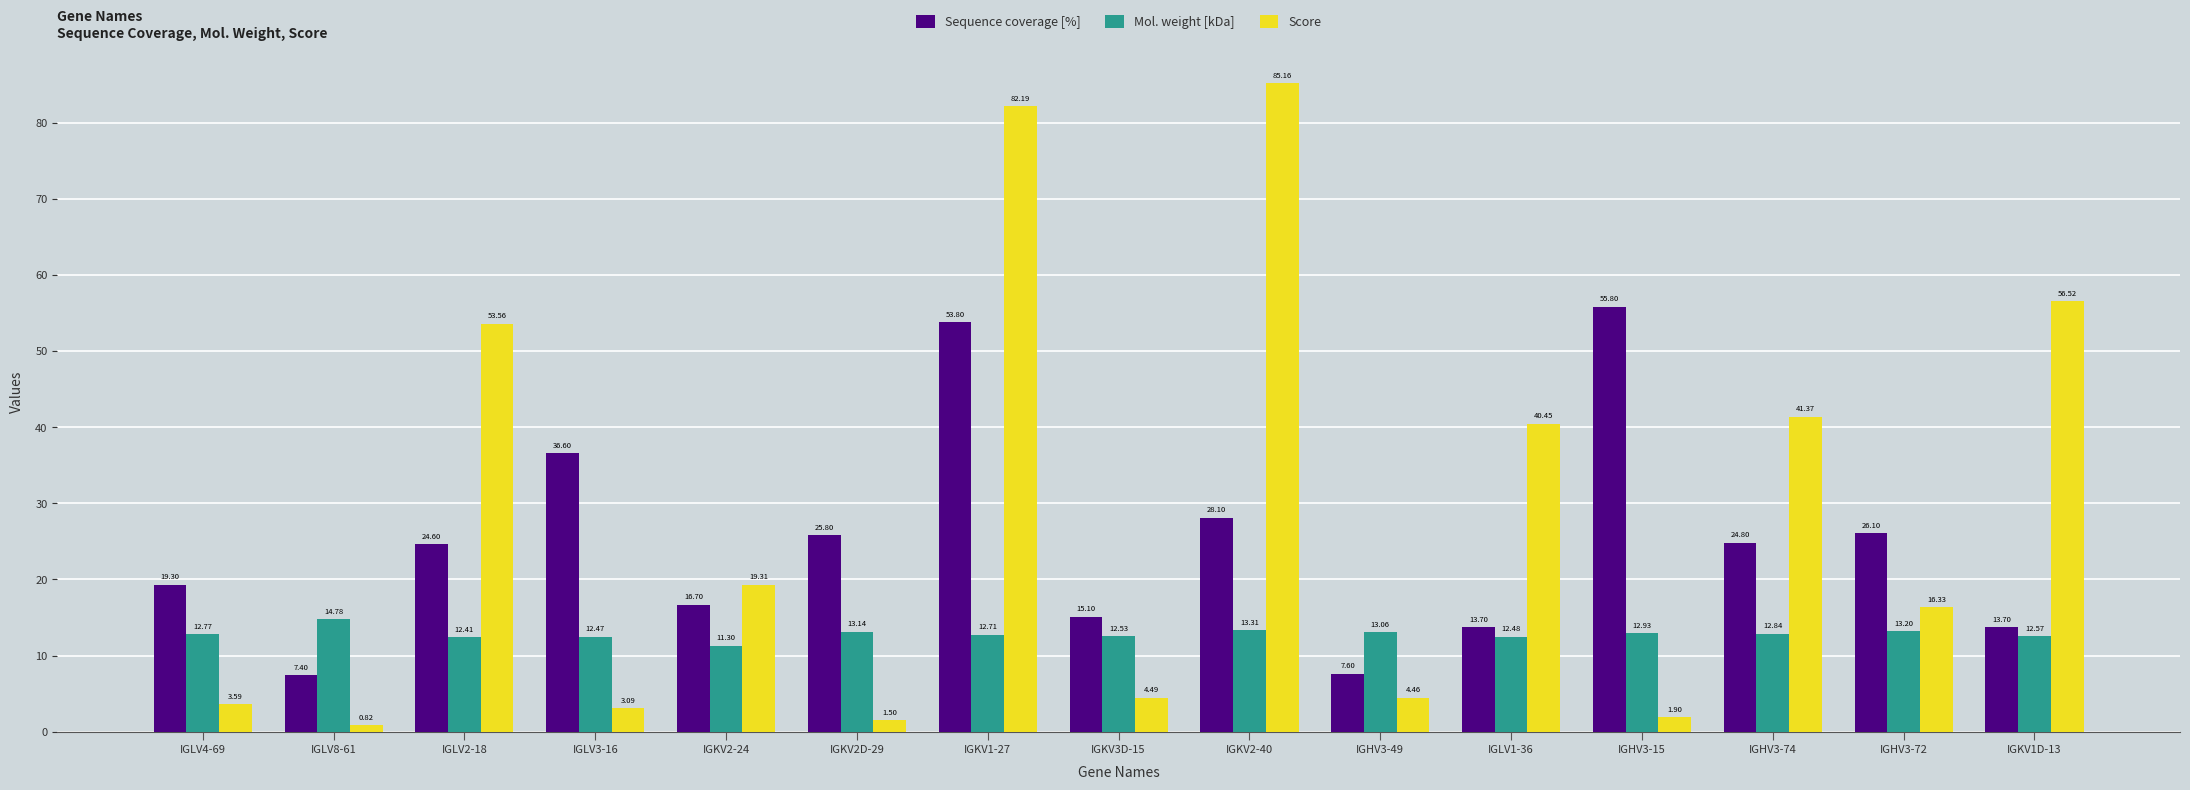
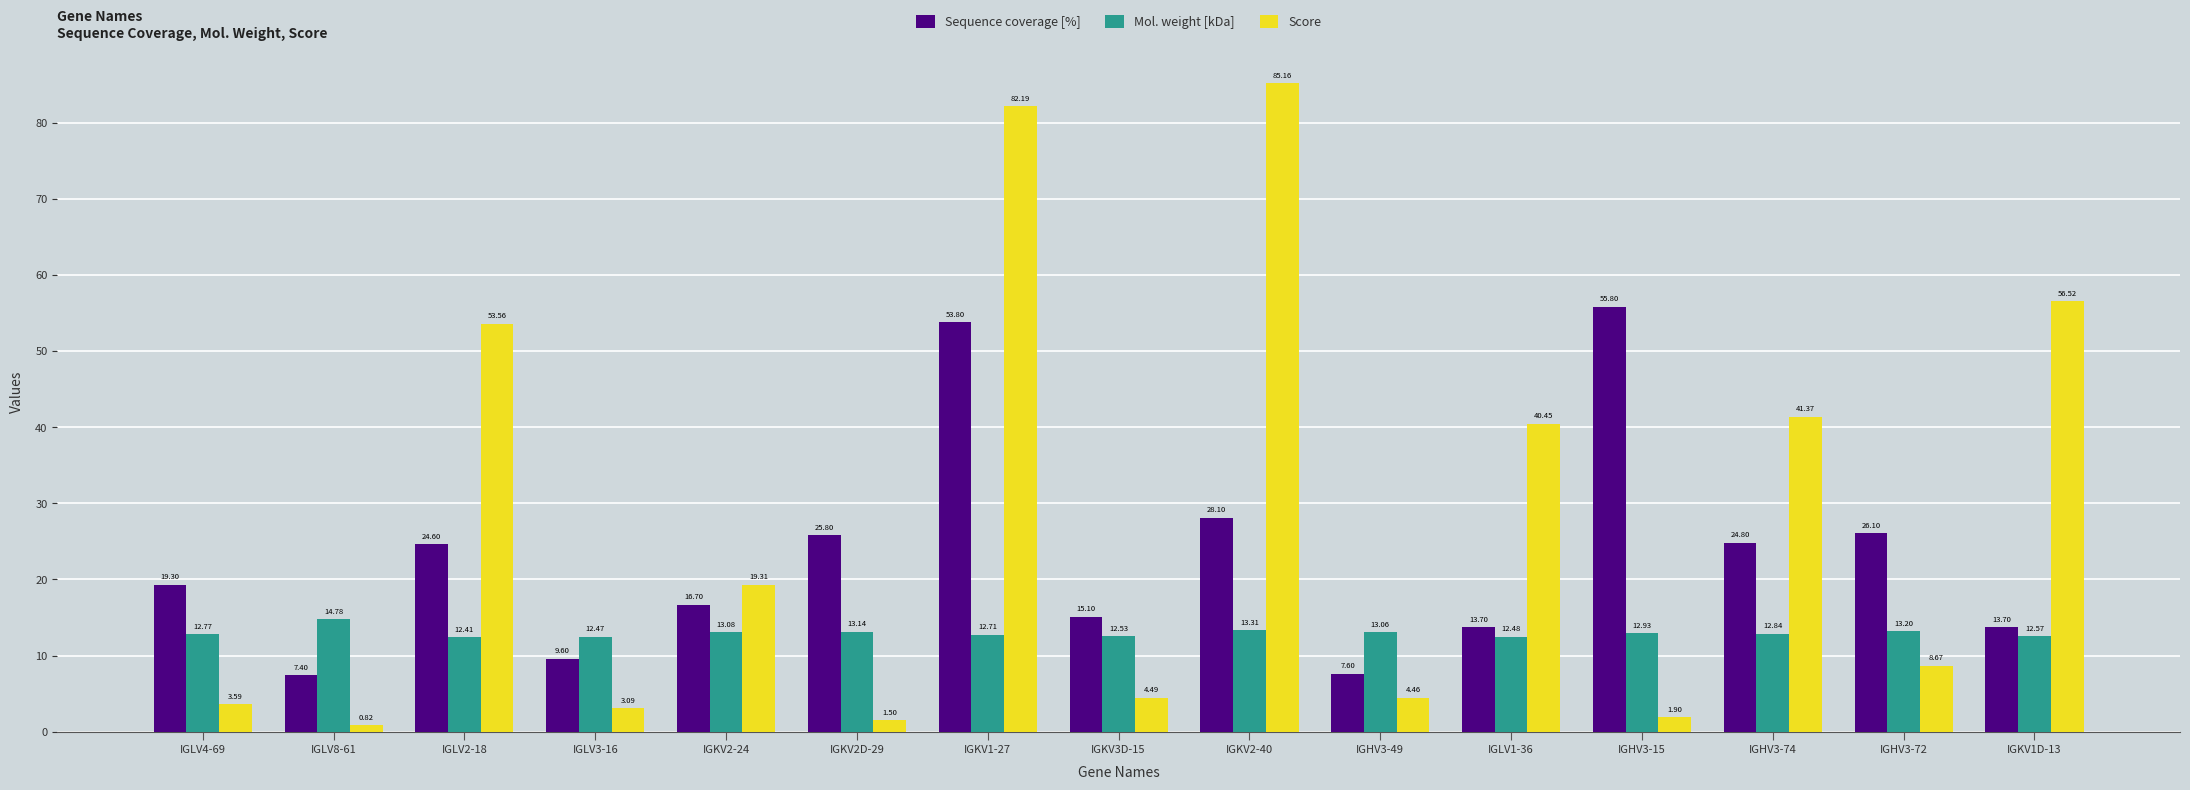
Sequence coverage [%], IGLV3-16: 36.60 -> 9.60
Mol. weight [kDa], IGKV2-24: 11.30 -> 13.08
Score, IGHV3-72: 16.33 -> 8.67
